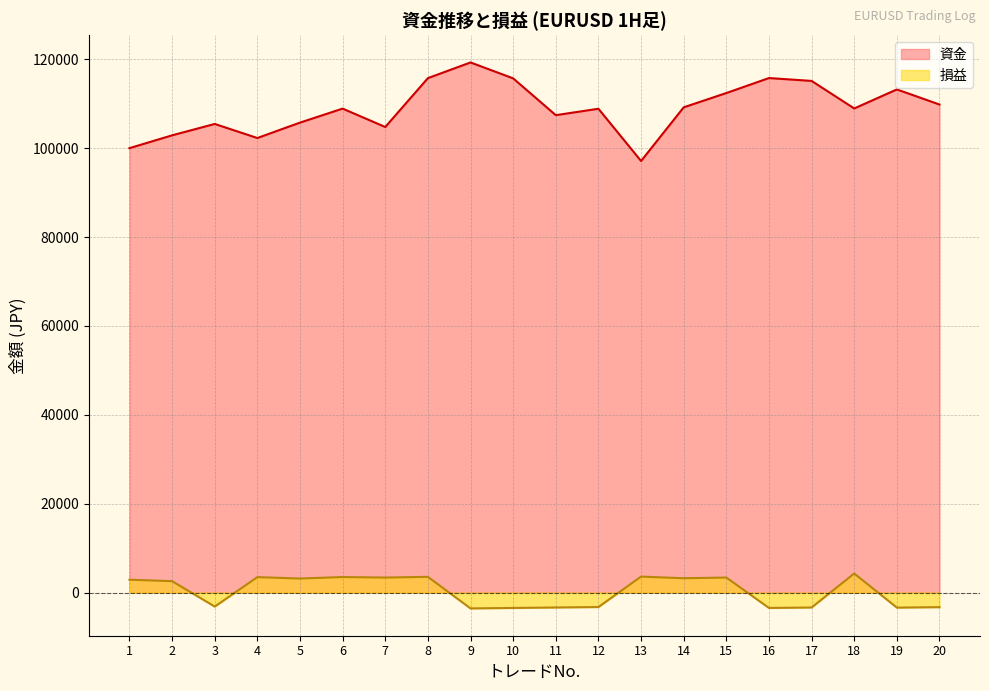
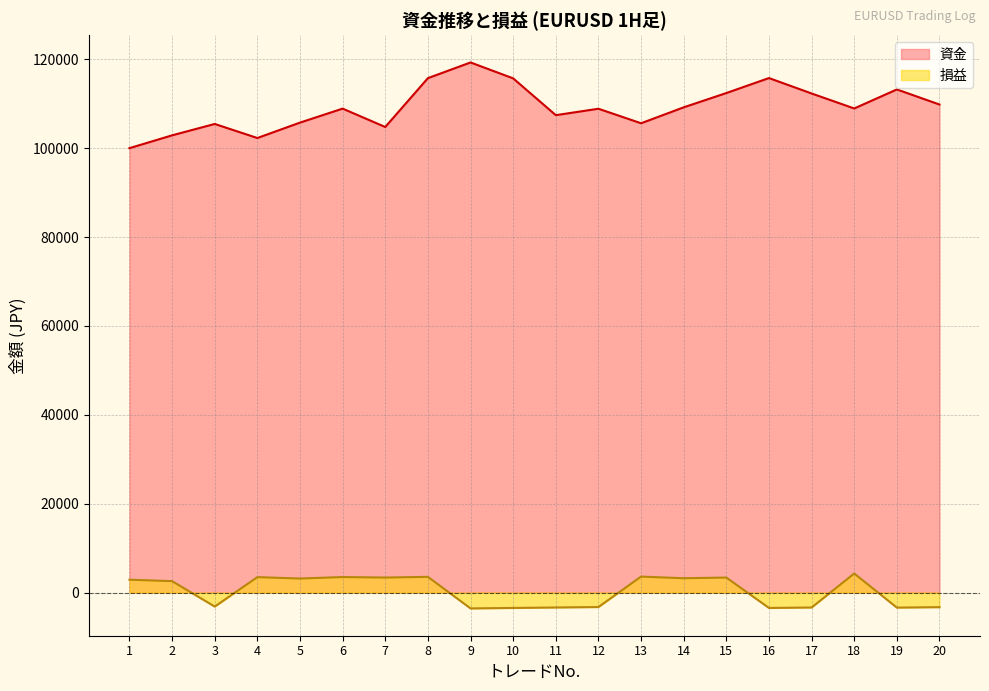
資金, 13: 97000 -> 106000
資金, 17: 115000 -> 112000
